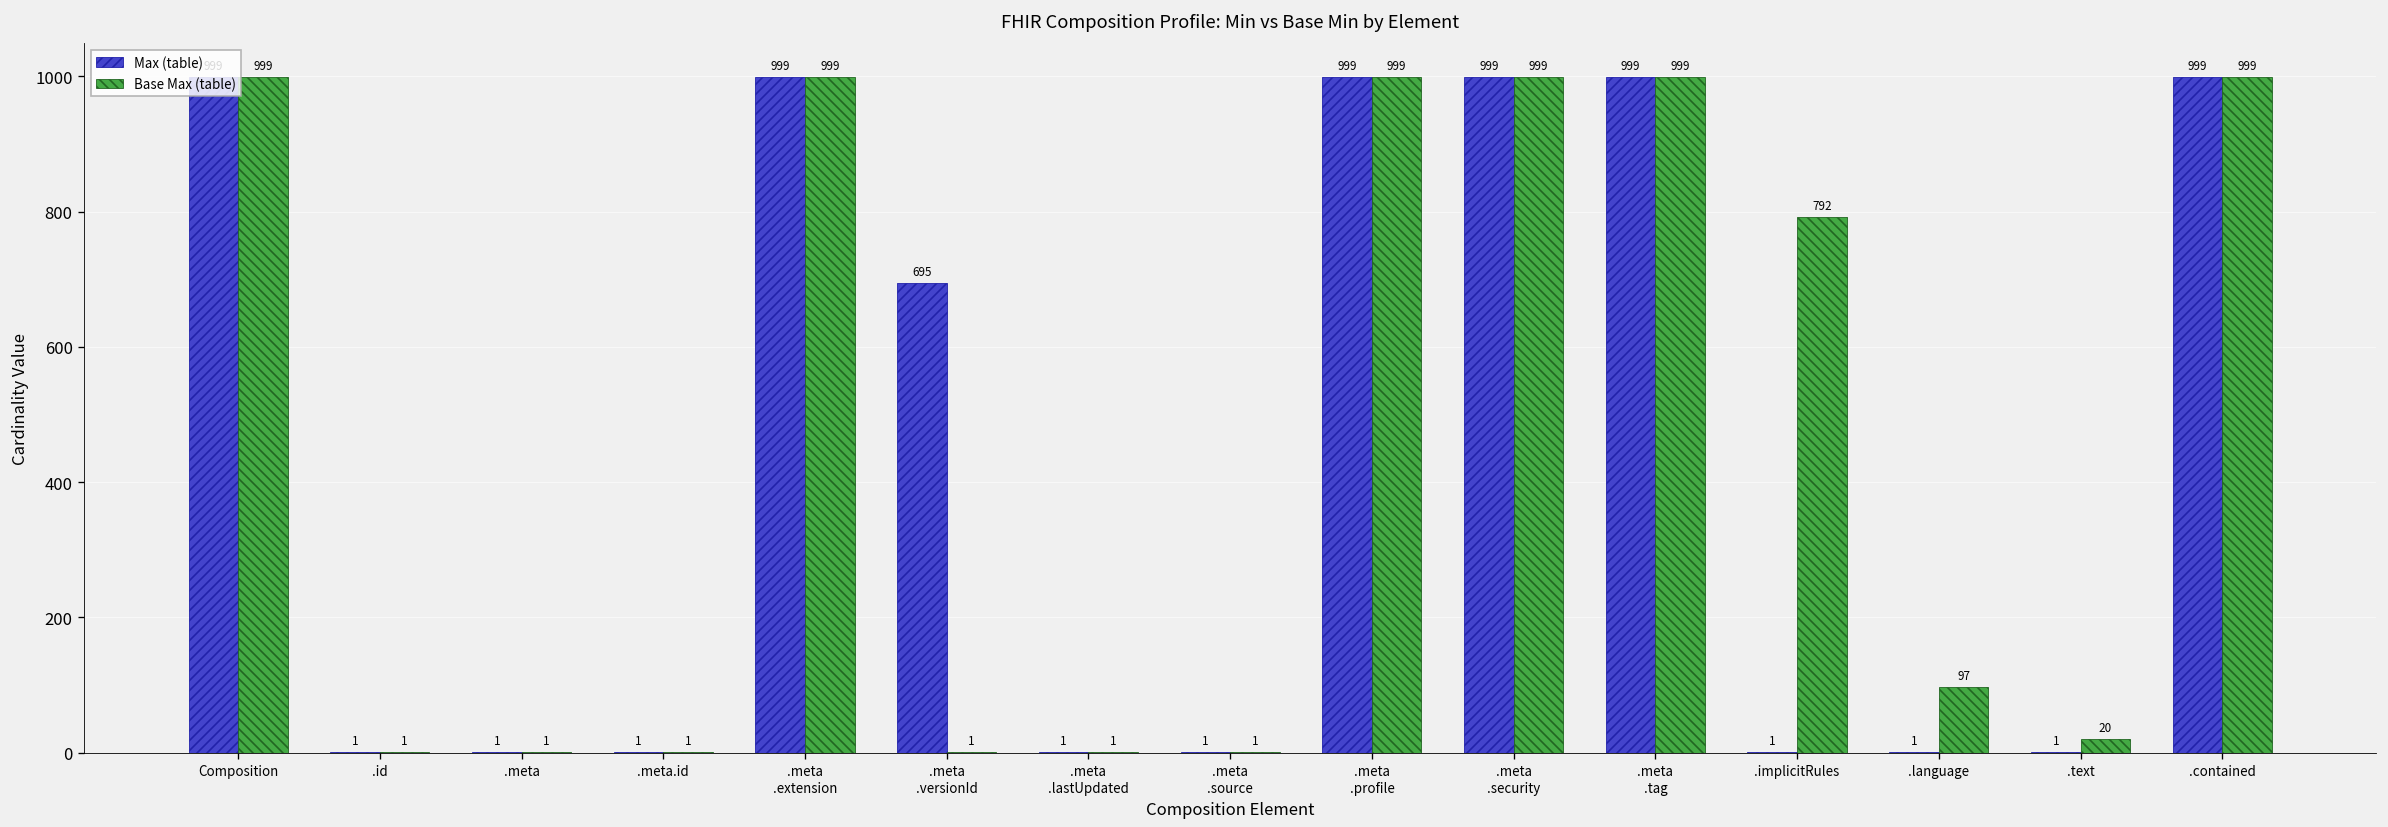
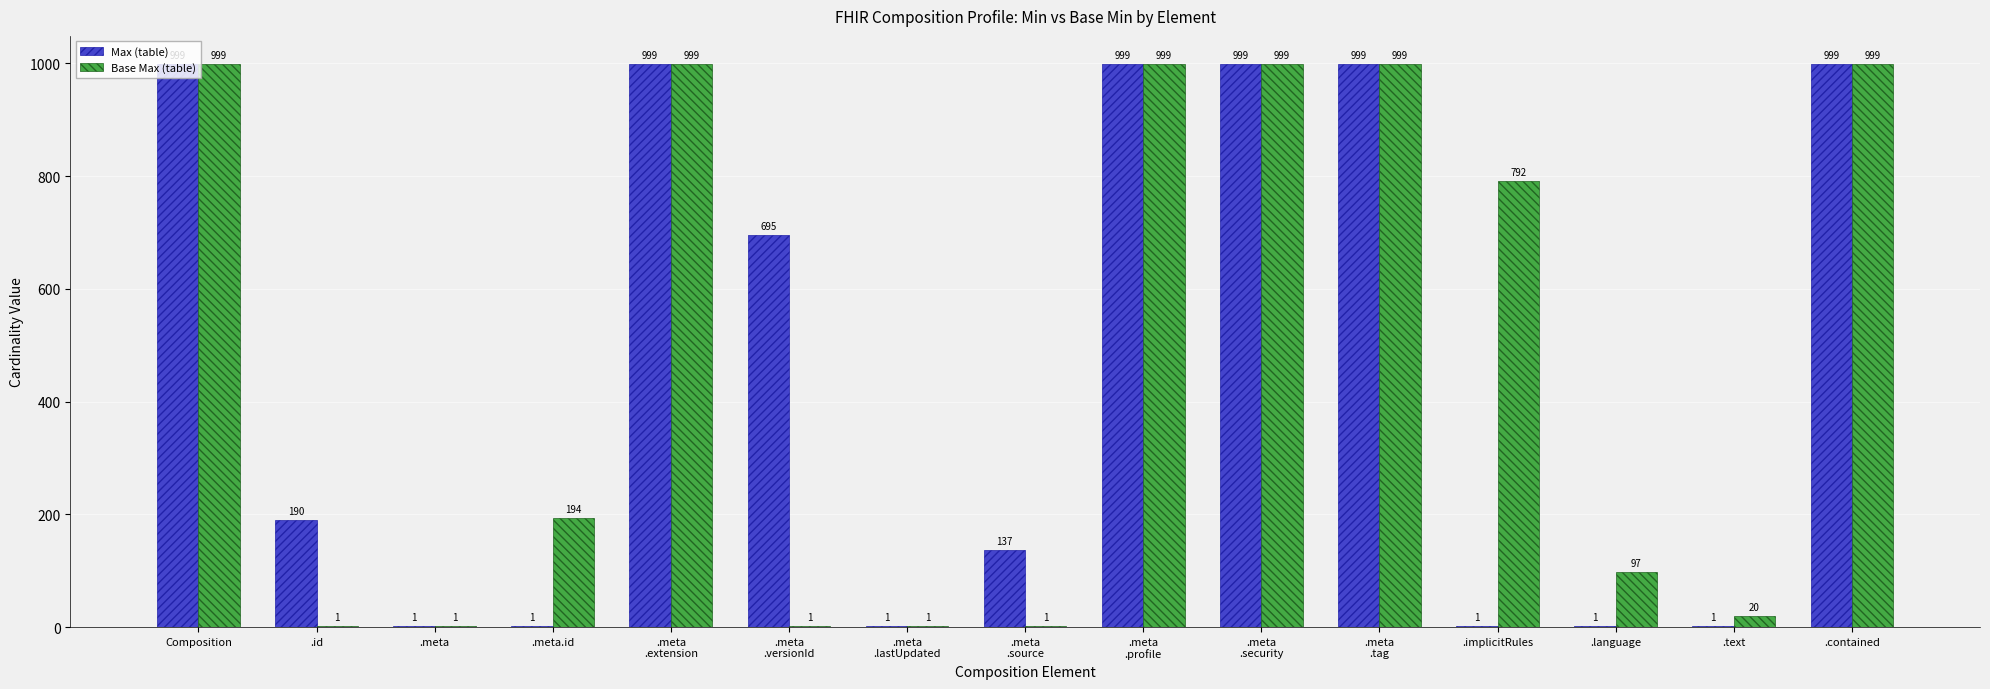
Max (table), .id: 1 -> 190
Base Max (table), .meta.id: 1 -> 194
Max (table), .meta .source: 1 -> 137
